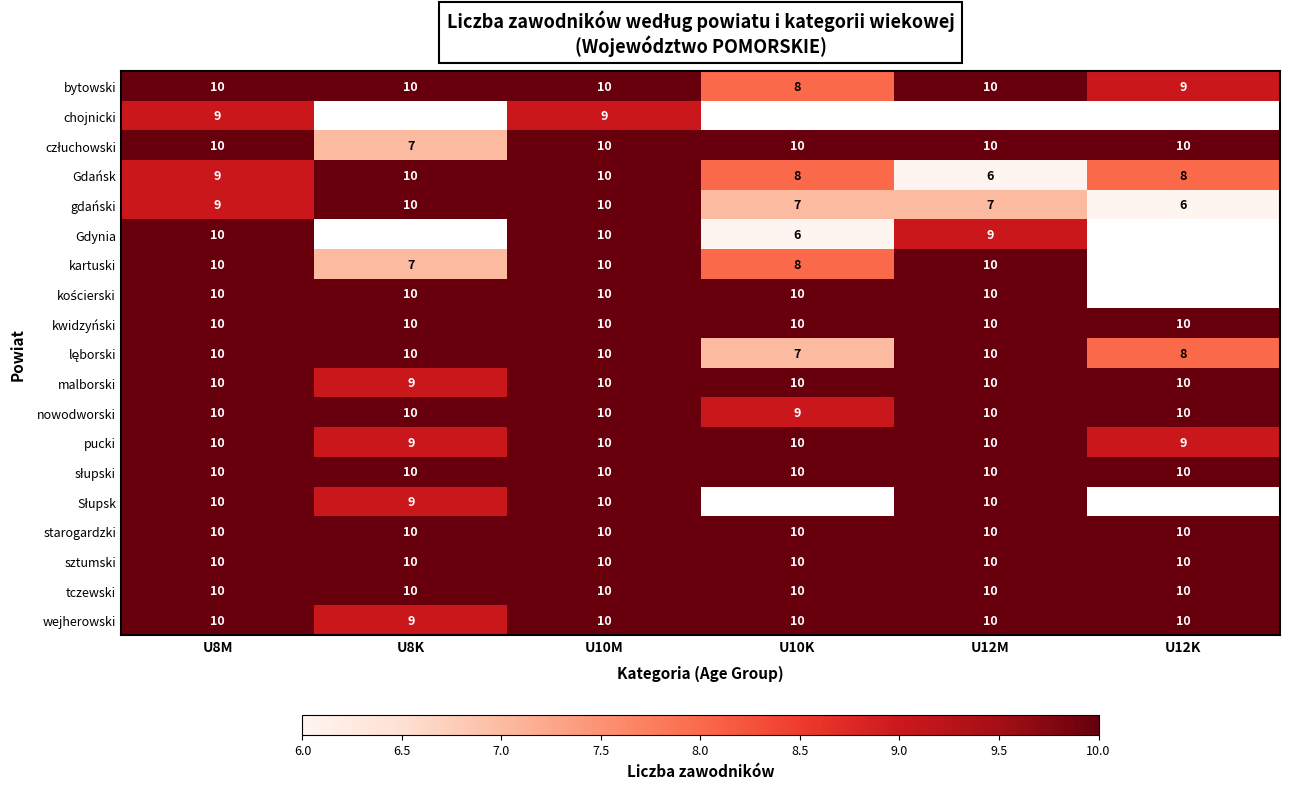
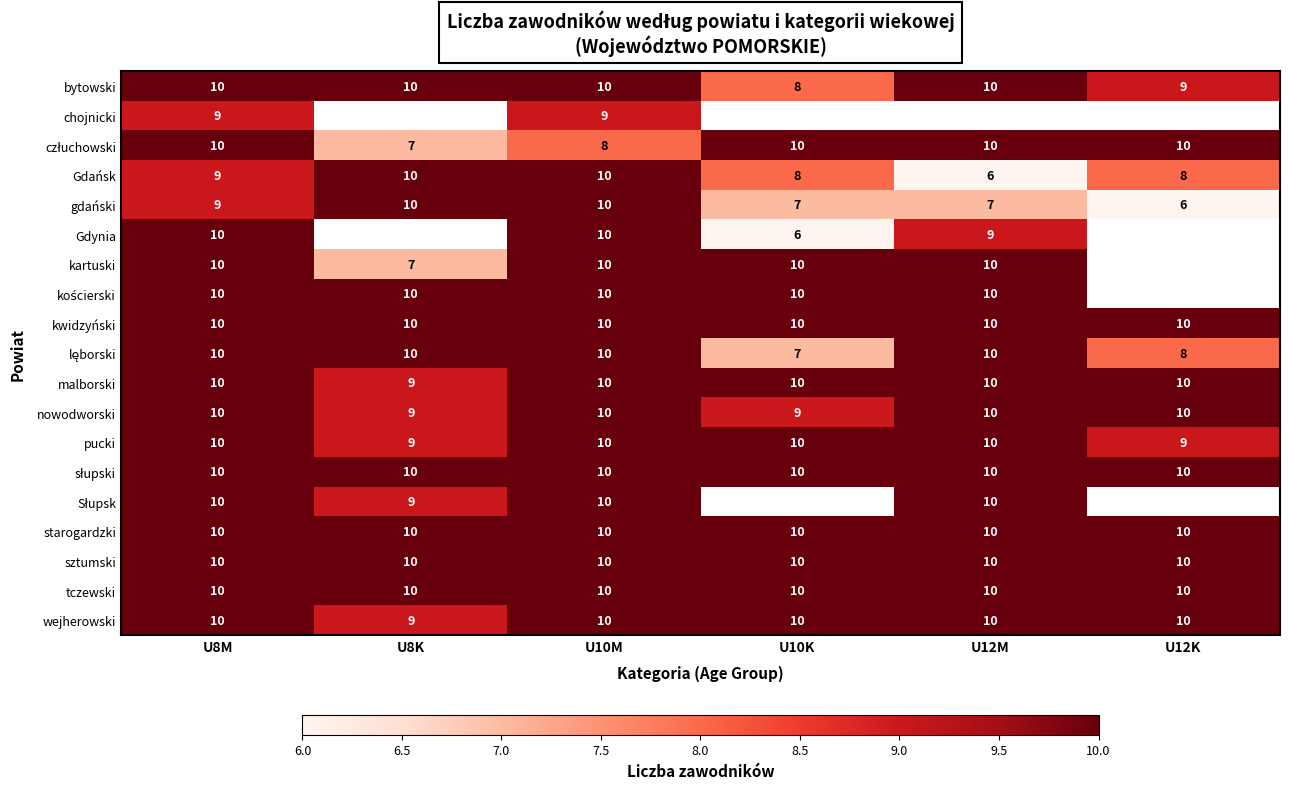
człuchowski, U10M: 10 -> 8
kartuski, U10K: 8 -> 10
nowodworski, U8K: 10 -> 9
